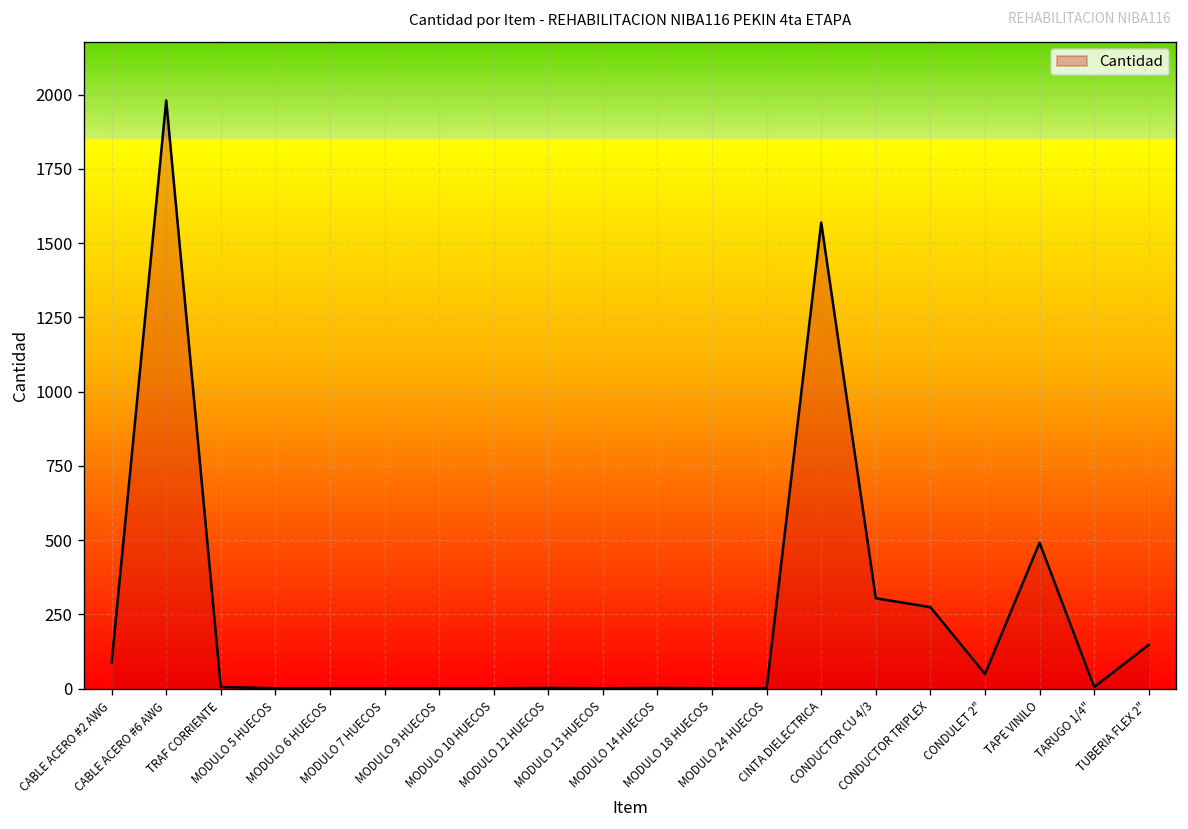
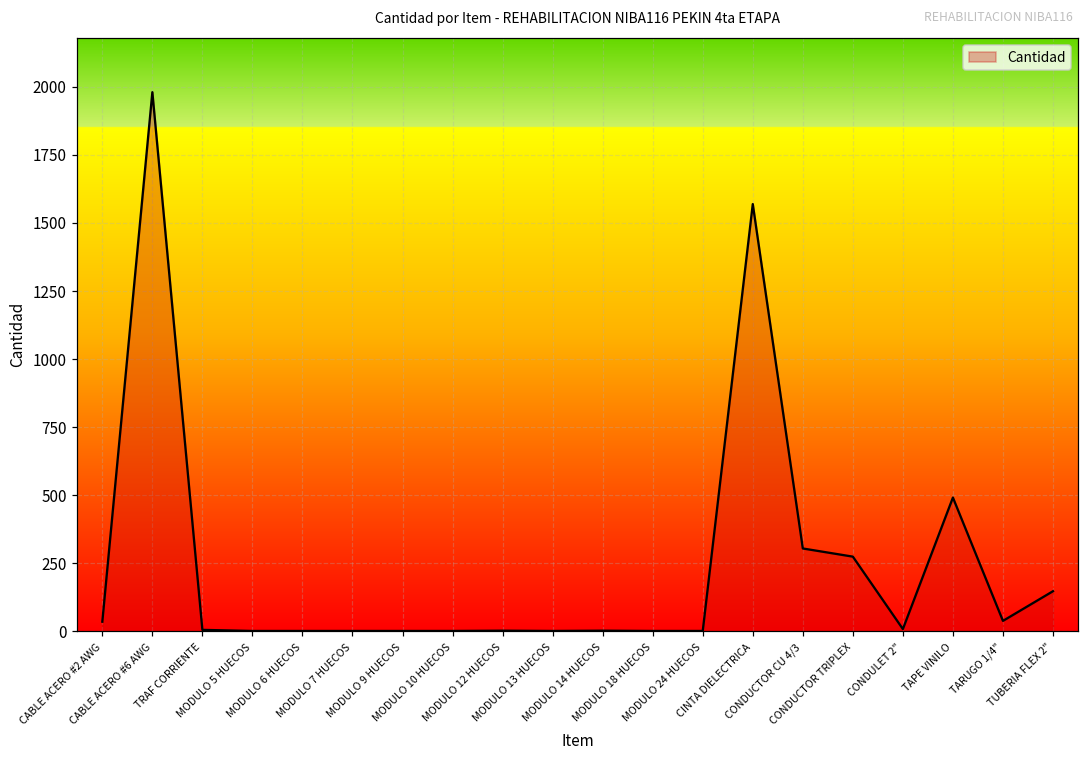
CABLE ACERO #2 AWG: 90 -> 40
CONDULET 2": 50 -> 10
TARUGO 1/4": 10 -> 40
